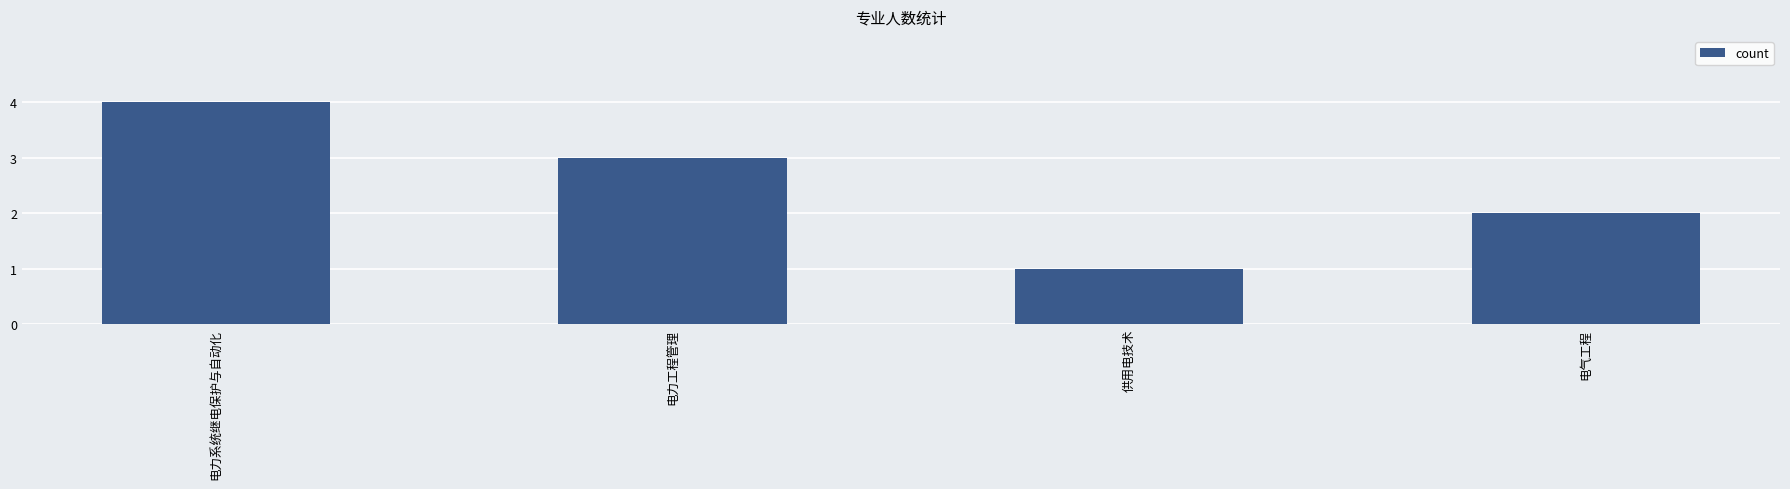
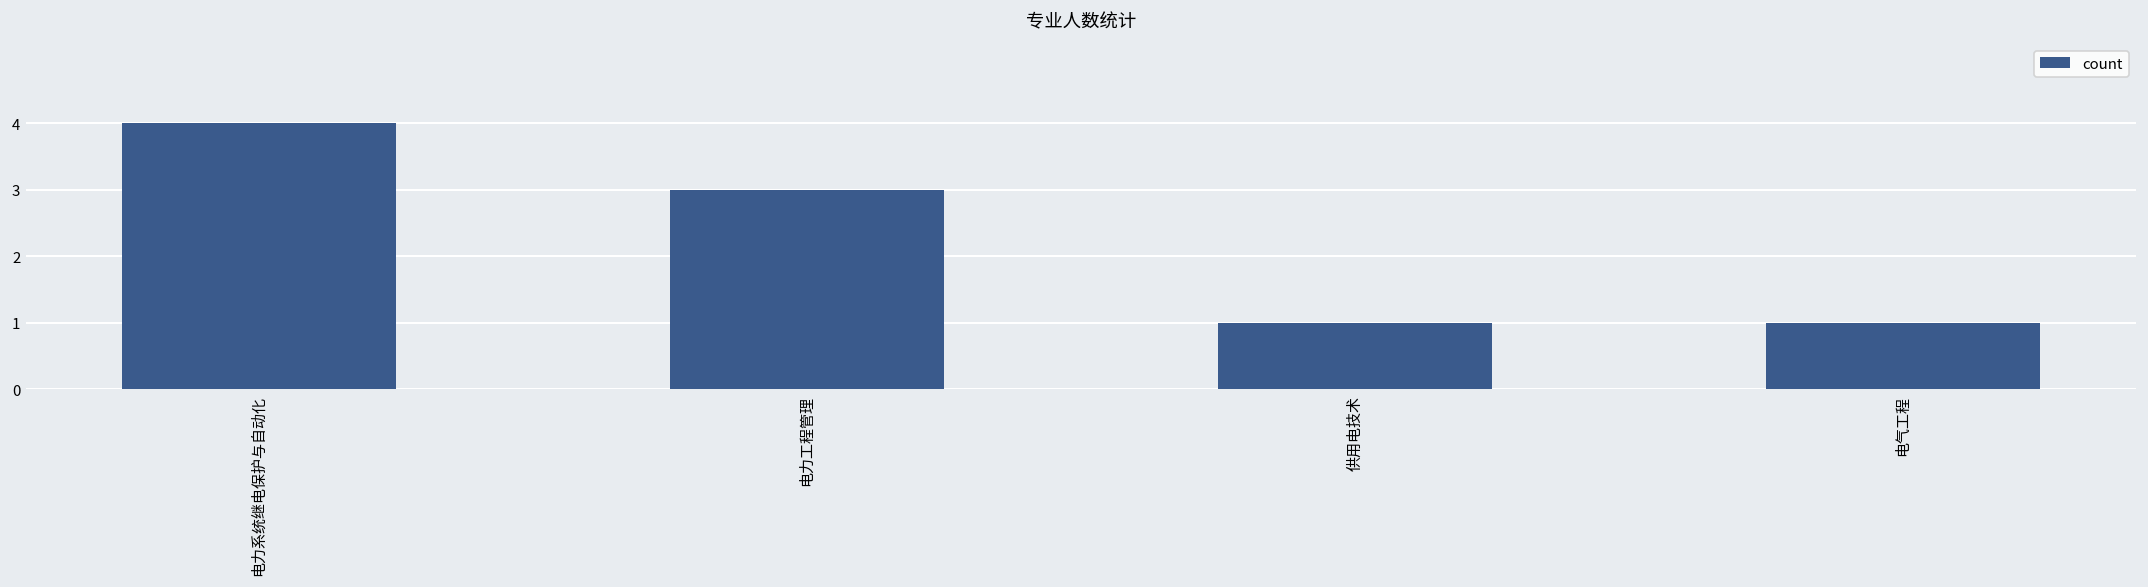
电气工程: 2 -> 1
